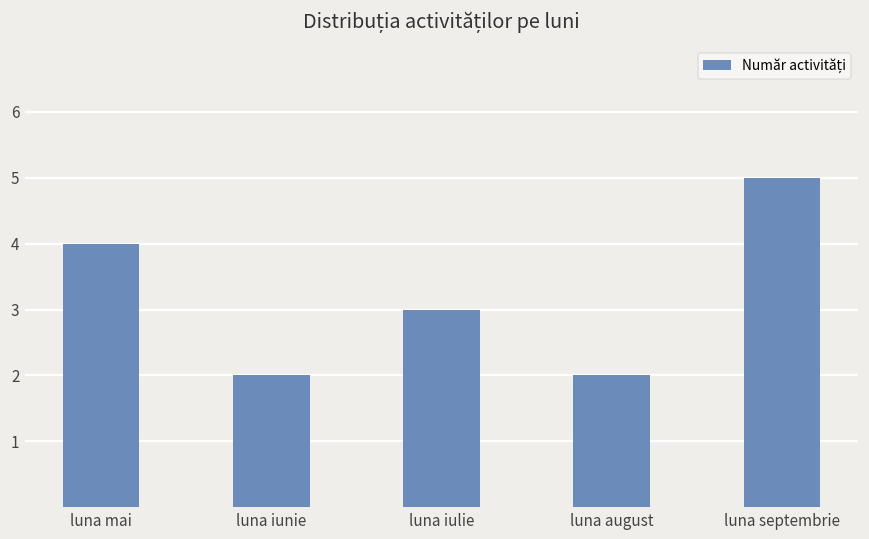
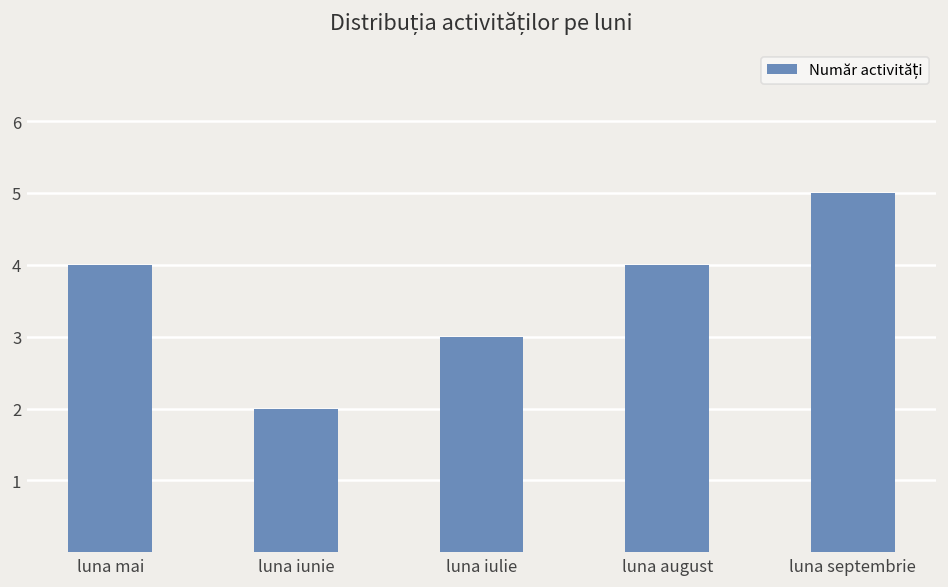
luna august: 2 -> 4
